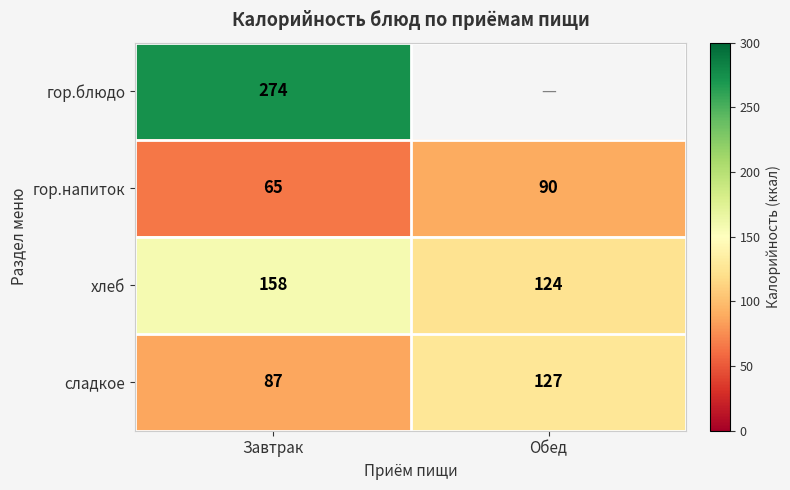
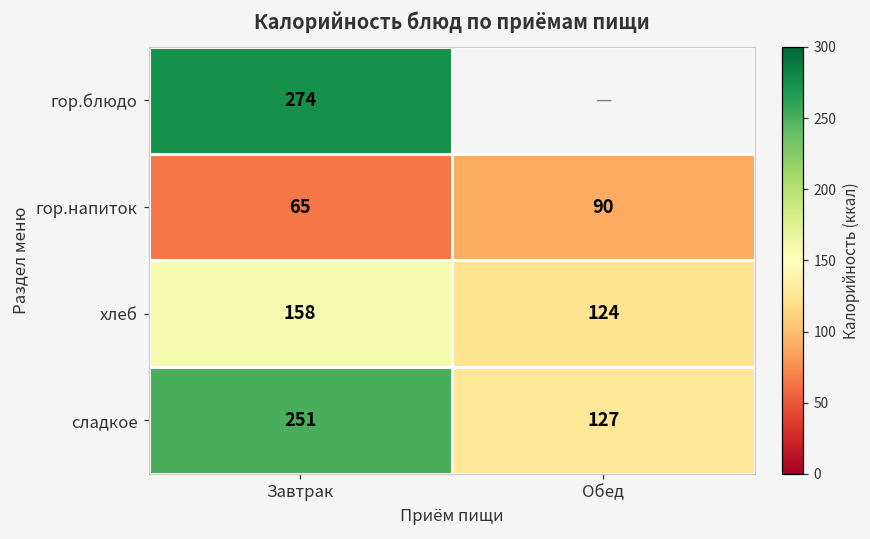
сладкое, Завтрак: 87 -> 251
